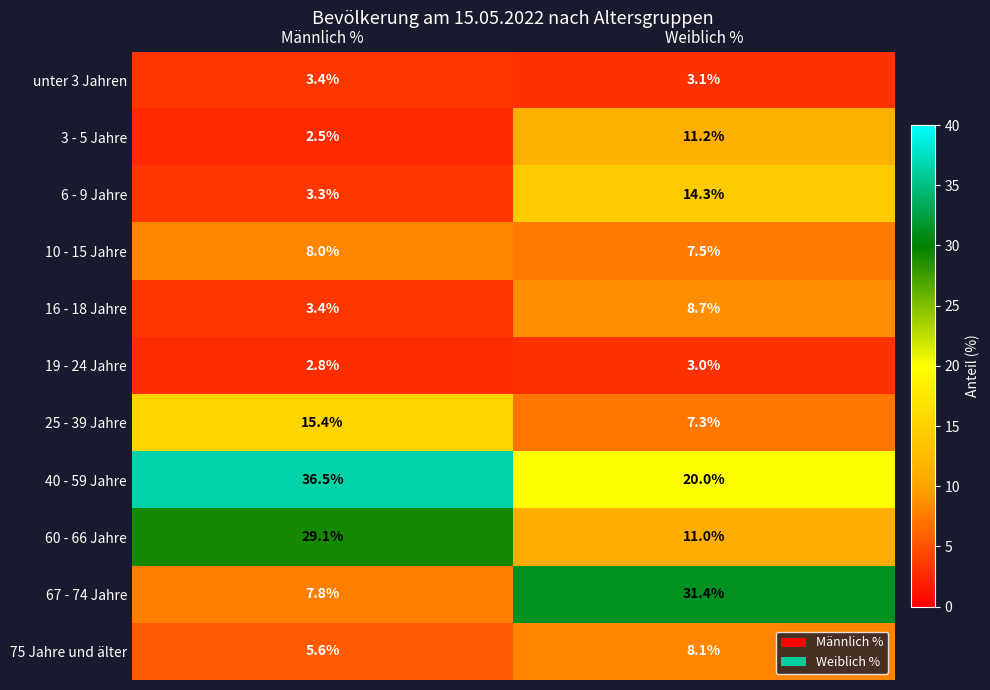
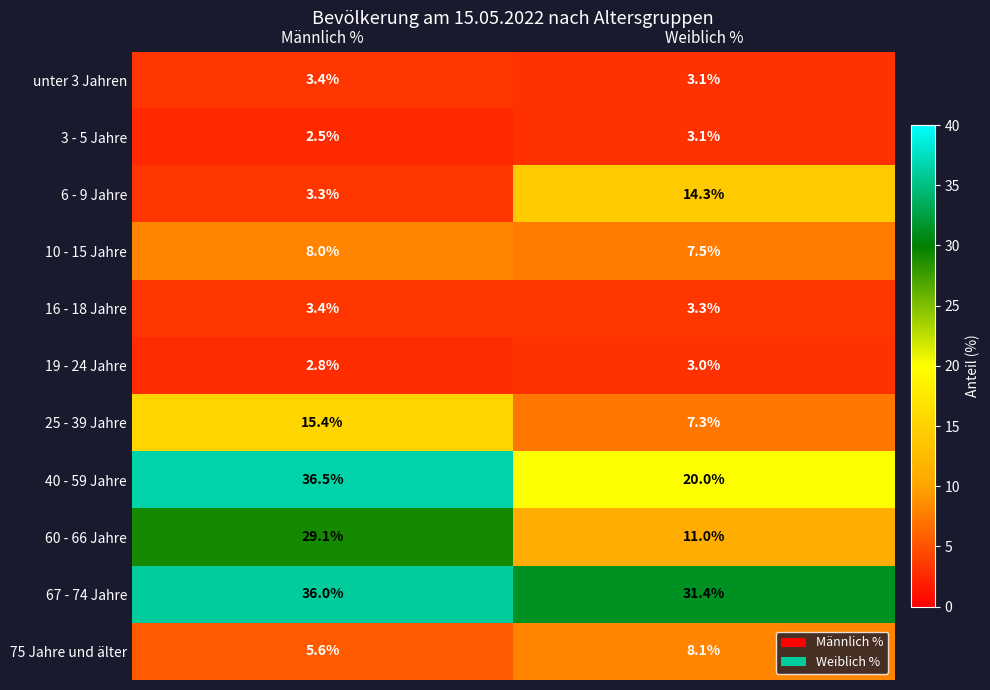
3 - 5 Jahre, Weiblich %: 11.2% -> 3.1%
16 - 18 Jahre, Weiblich %: 8.7% -> 3.3%
67 - 74 Jahre, Männlich %: 7.8% -> 36.0%
